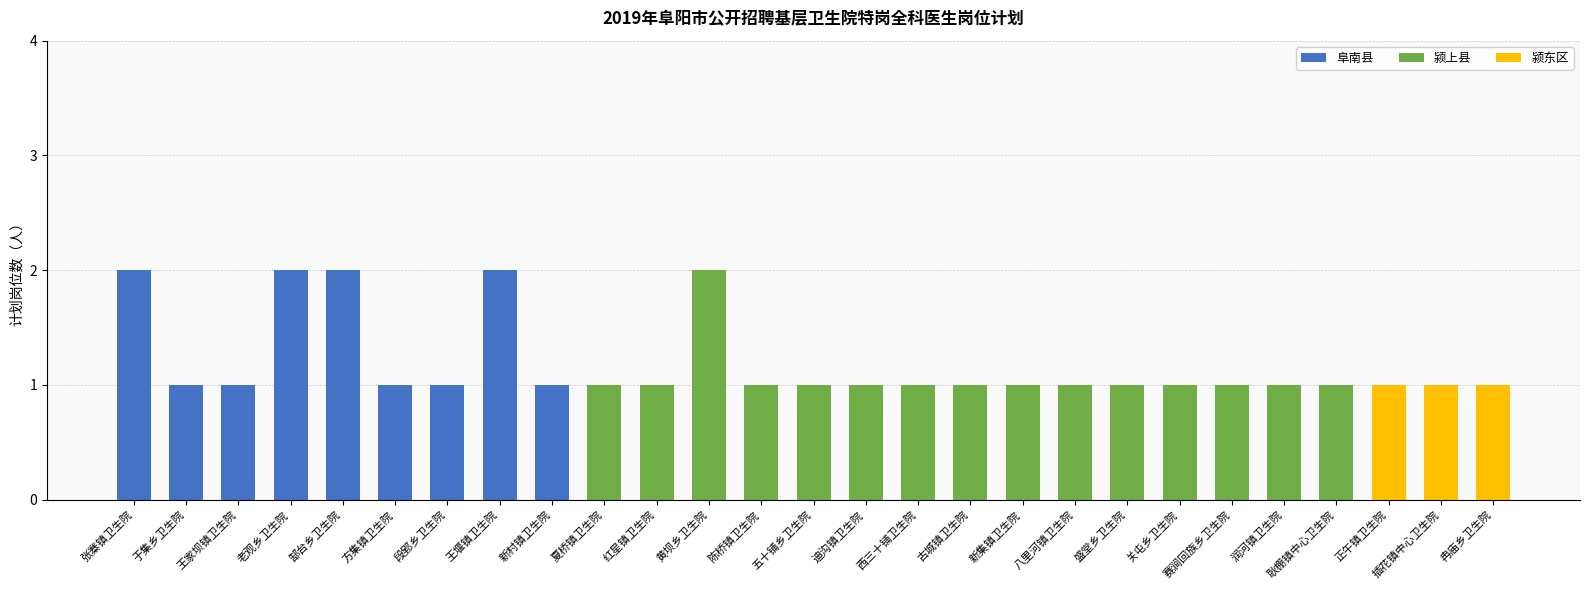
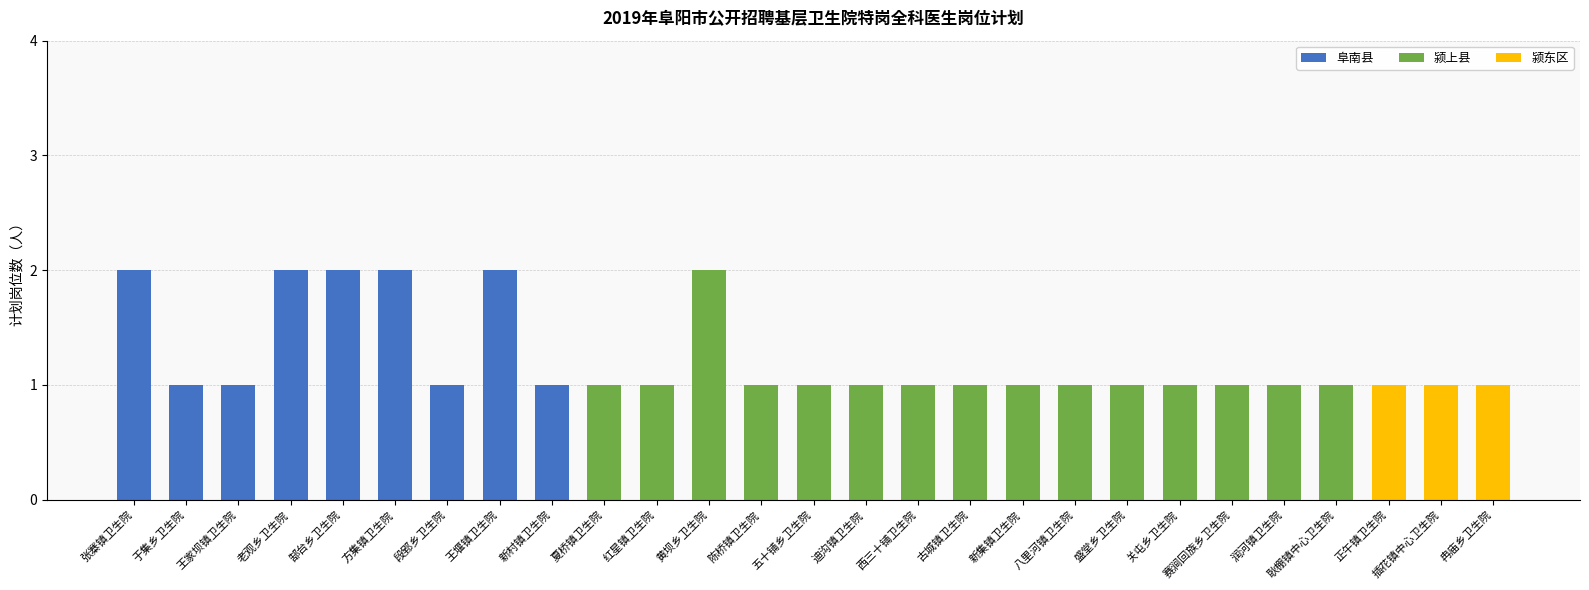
方集镇卫生院: 1 -> 2
